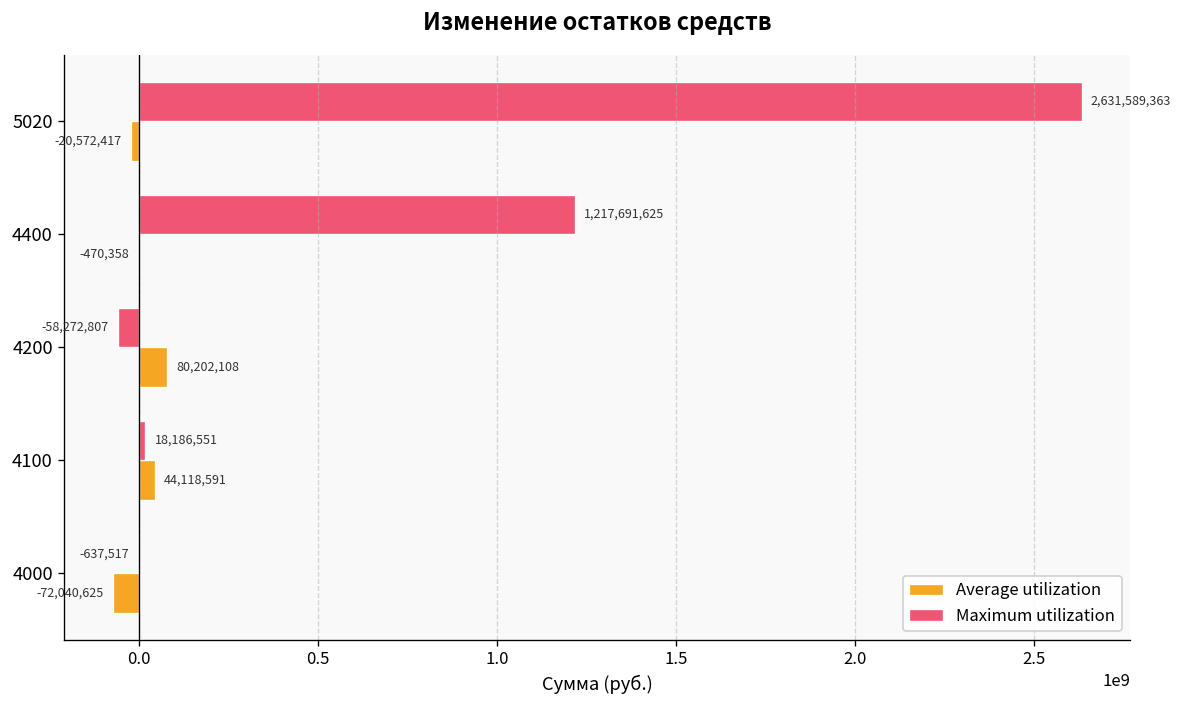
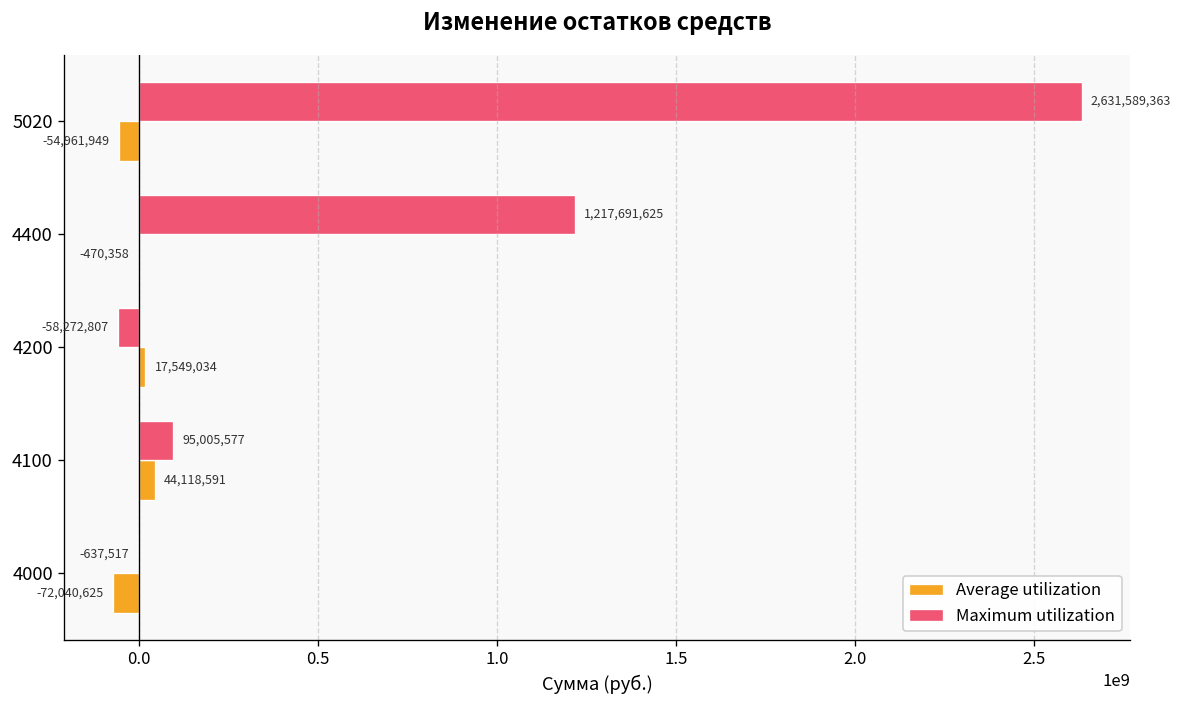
Average utilization, 5020: -20,572,417 -> -54,961,949
Average utilization, 4200: 80,202,108 -> 17,549,034
Maximum utilization, 4100: 18,186,551 -> 95,005,577
